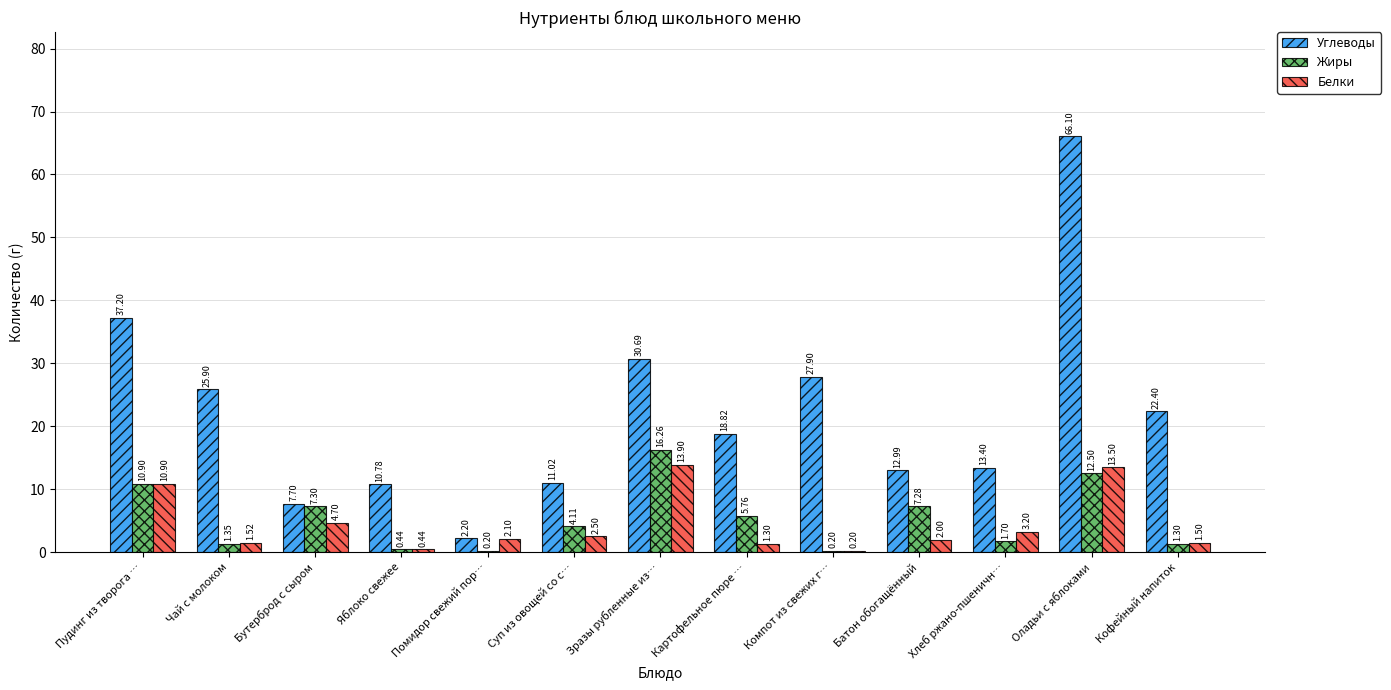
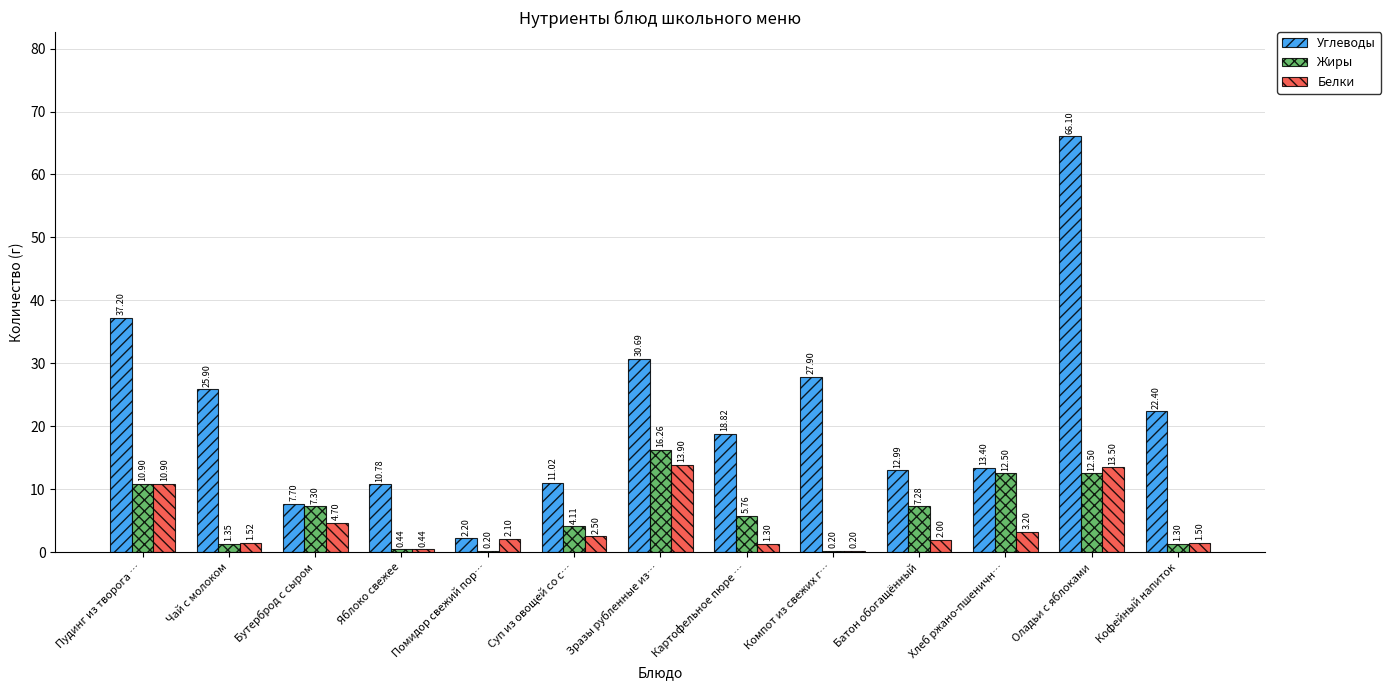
Жиры, Хлеб ржано-пшеничн…: 1.70 -> 12.50
